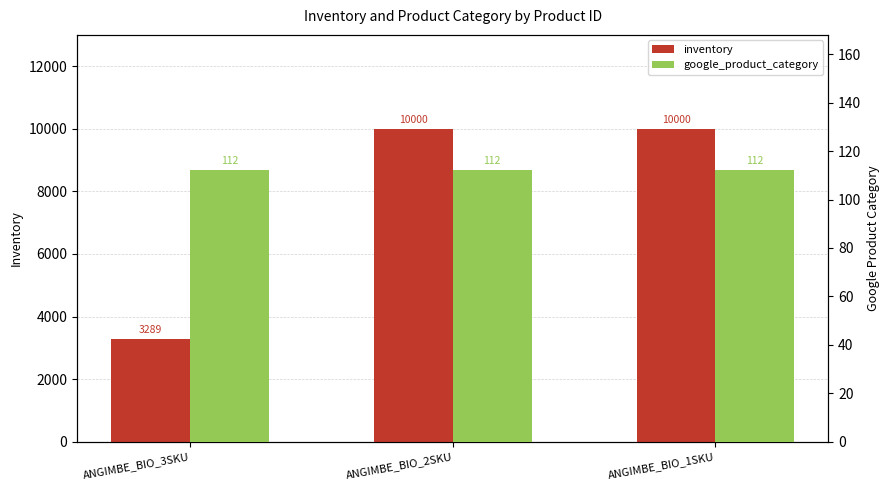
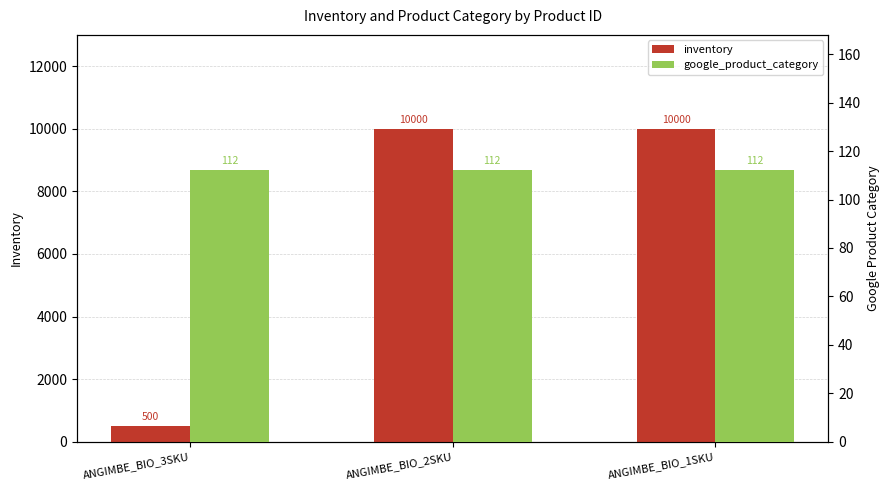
inventory, ANGIMBE_BIO_3SKU: 3289 -> 500
